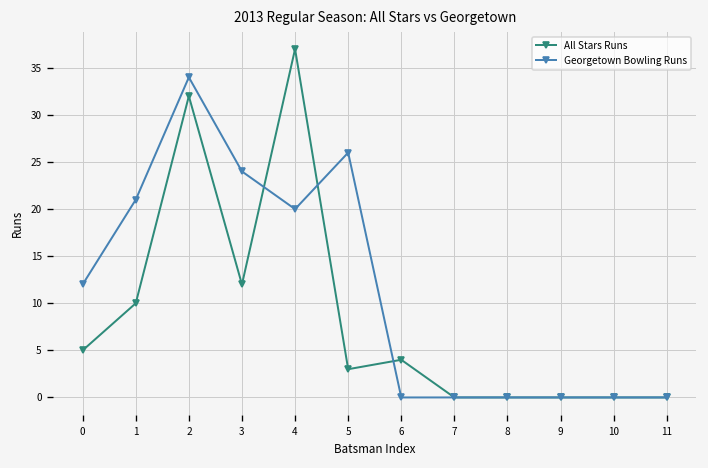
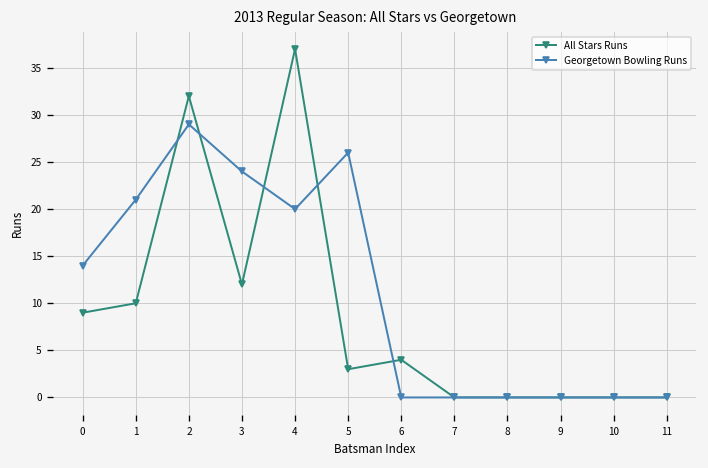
All Stars Runs, 0: 5 -> 9
Georgetown Bowling Runs, 0: 12 -> 14
Georgetown Bowling Runs, 2: 34 -> 29
